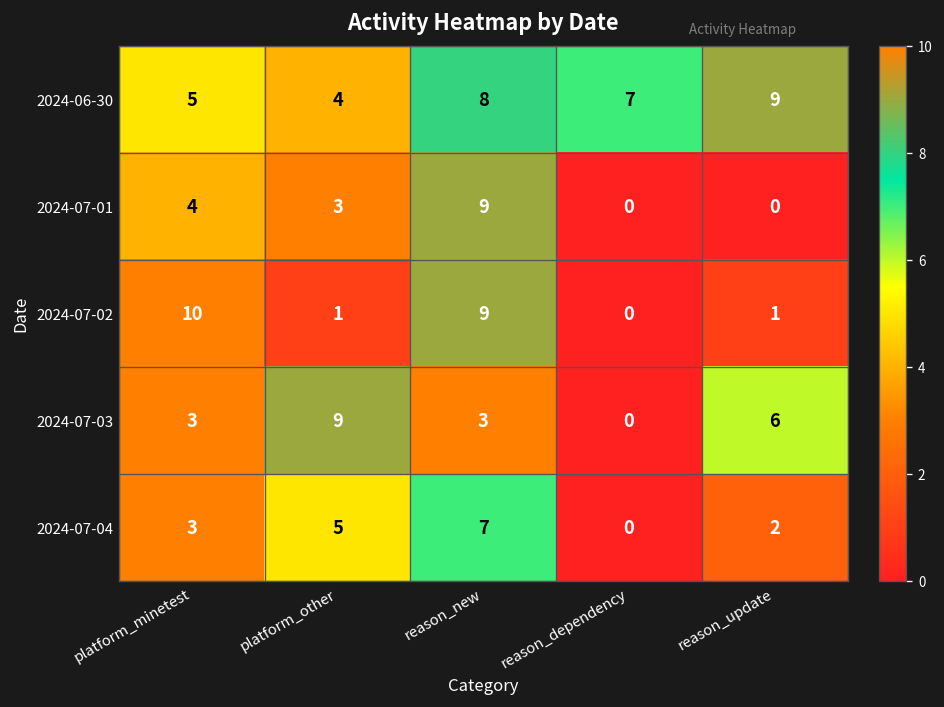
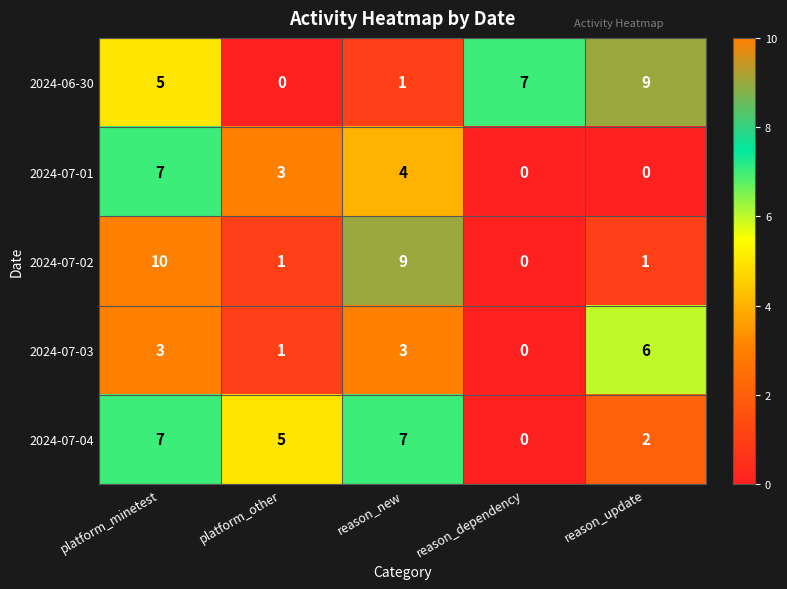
2024-06-30, platform_other: 4 -> 0
2024-06-30, reason_new: 8 -> 1
2024-07-01, platform_minetest: 4 -> 7
2024-07-01, reason_new: 9 -> 4
2024-07-03, platform_other: 9 -> 1
2024-07-04, platform_minetest: 3 -> 7
